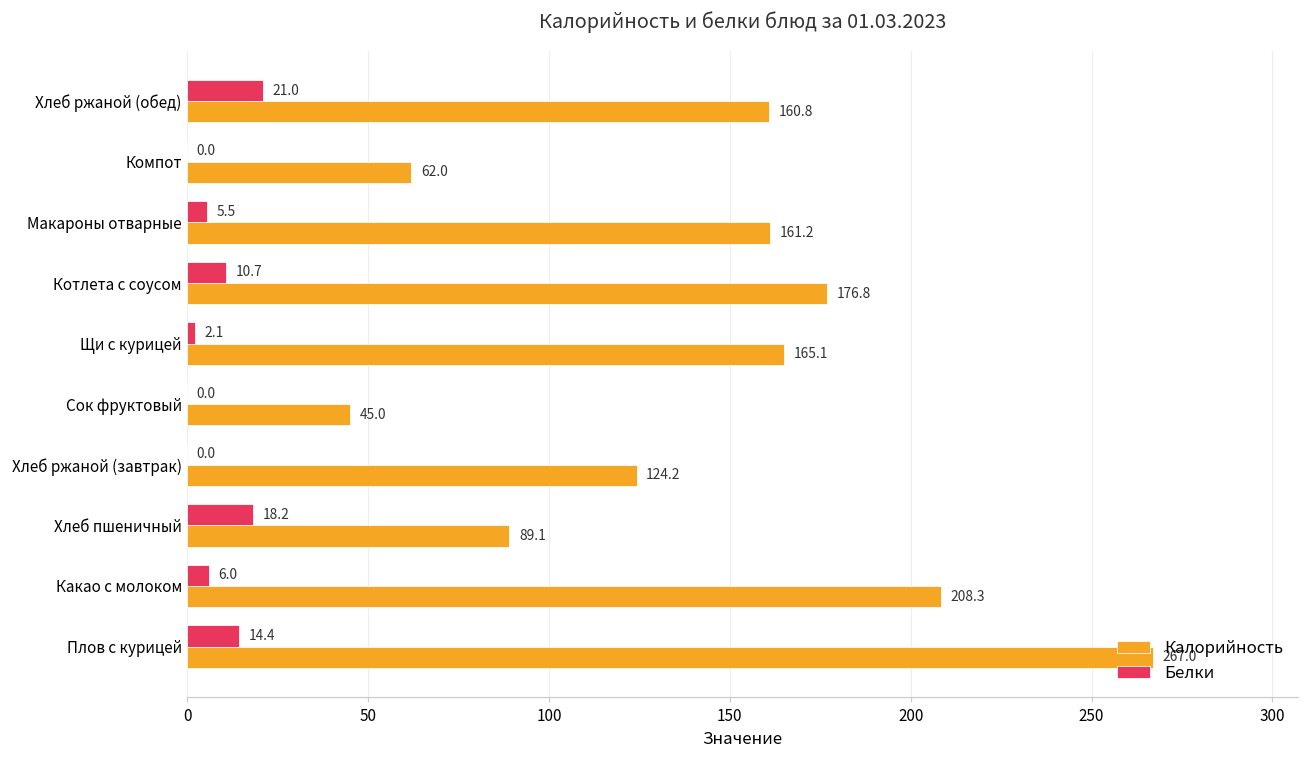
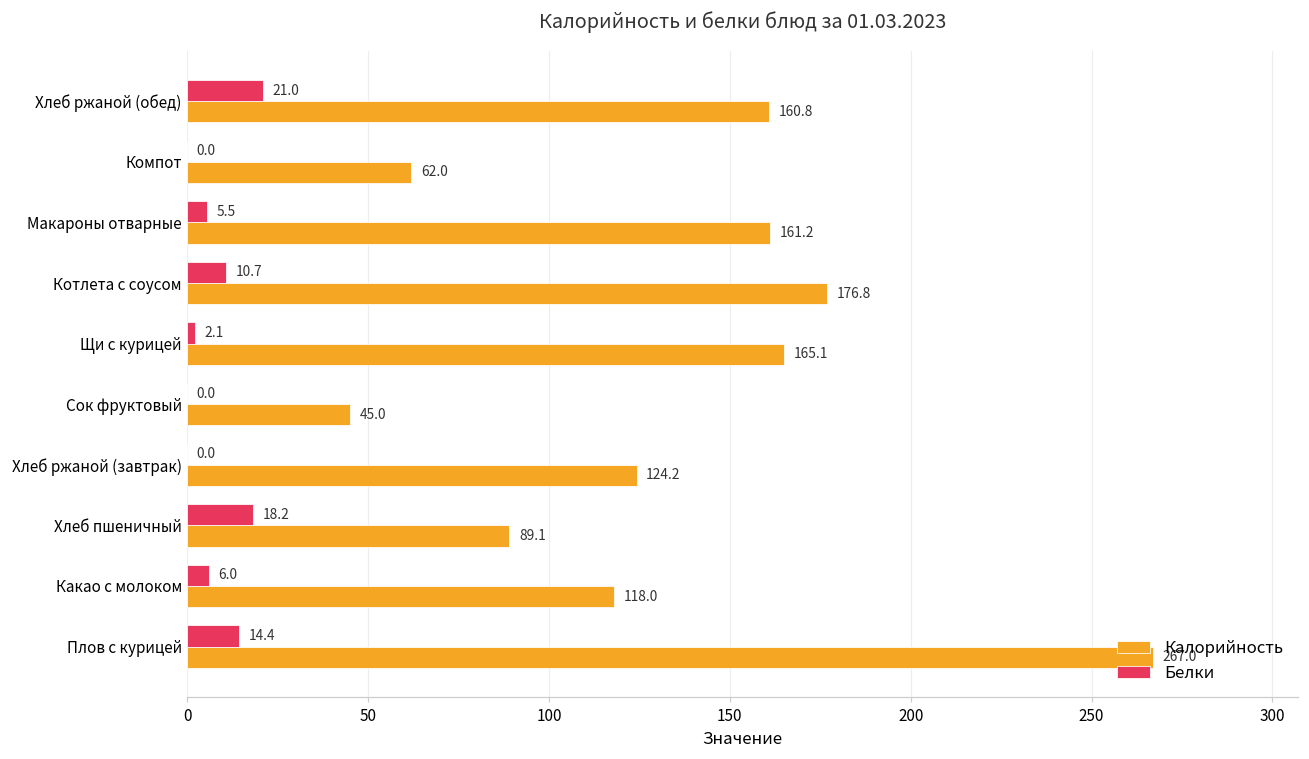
Калорийность, Какао с молоком: 208.3 -> 118.0
